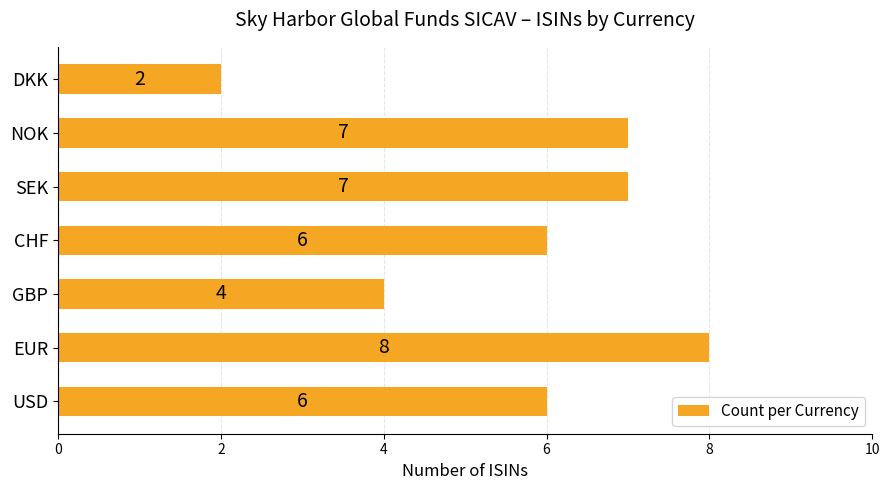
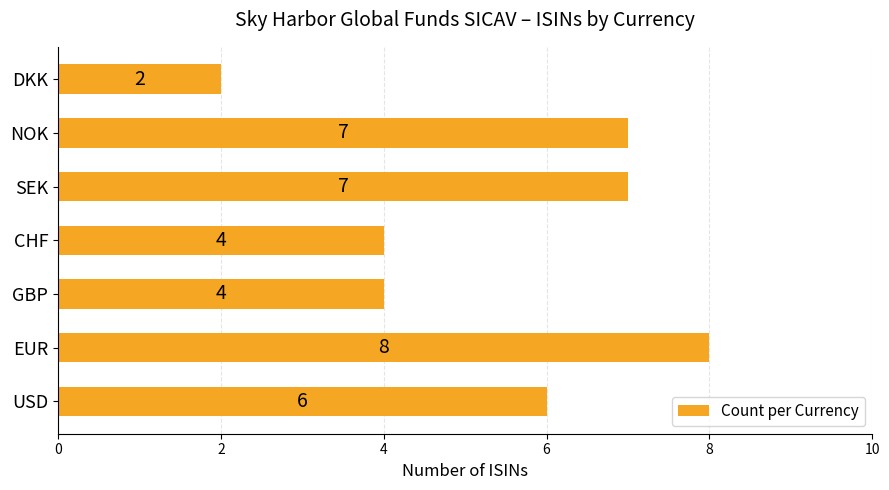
CHF: 6 -> 4
